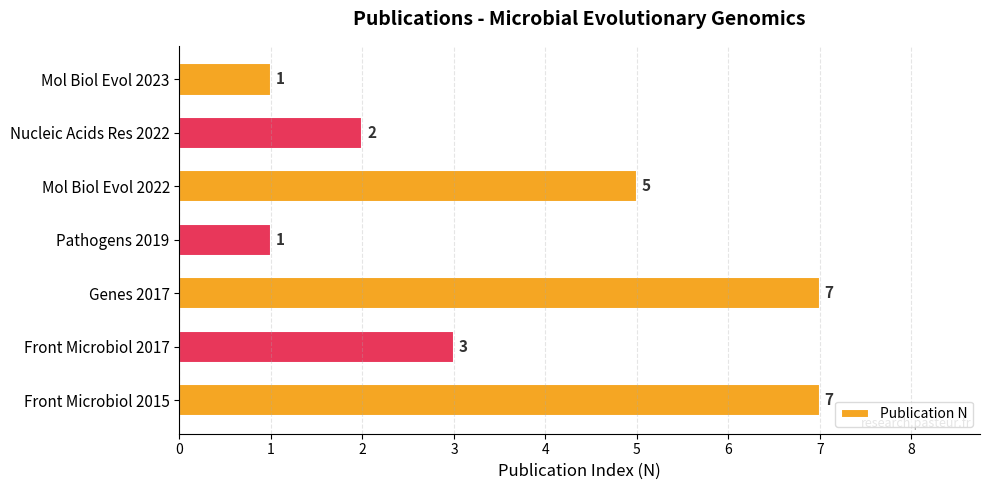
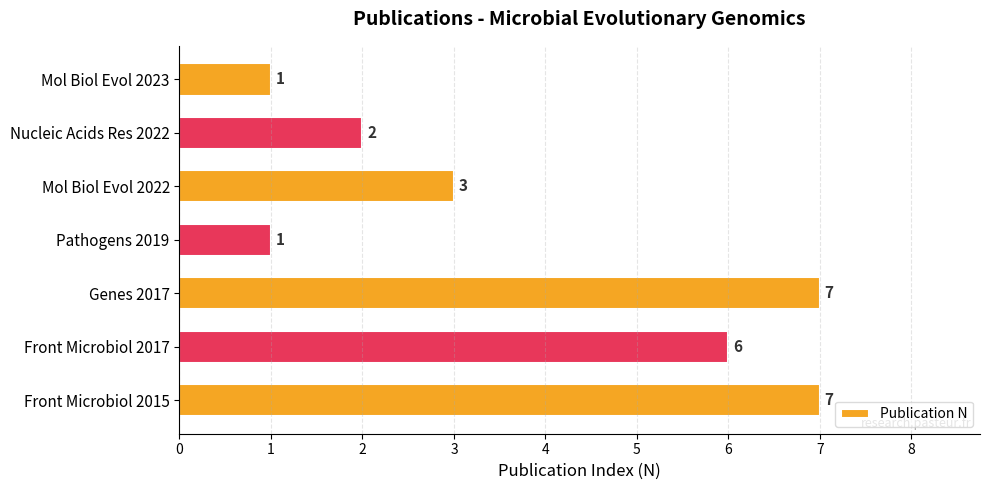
Mol Biol Evol 2022: 5 -> 3
Front Microbiol 2017: 3 -> 6
